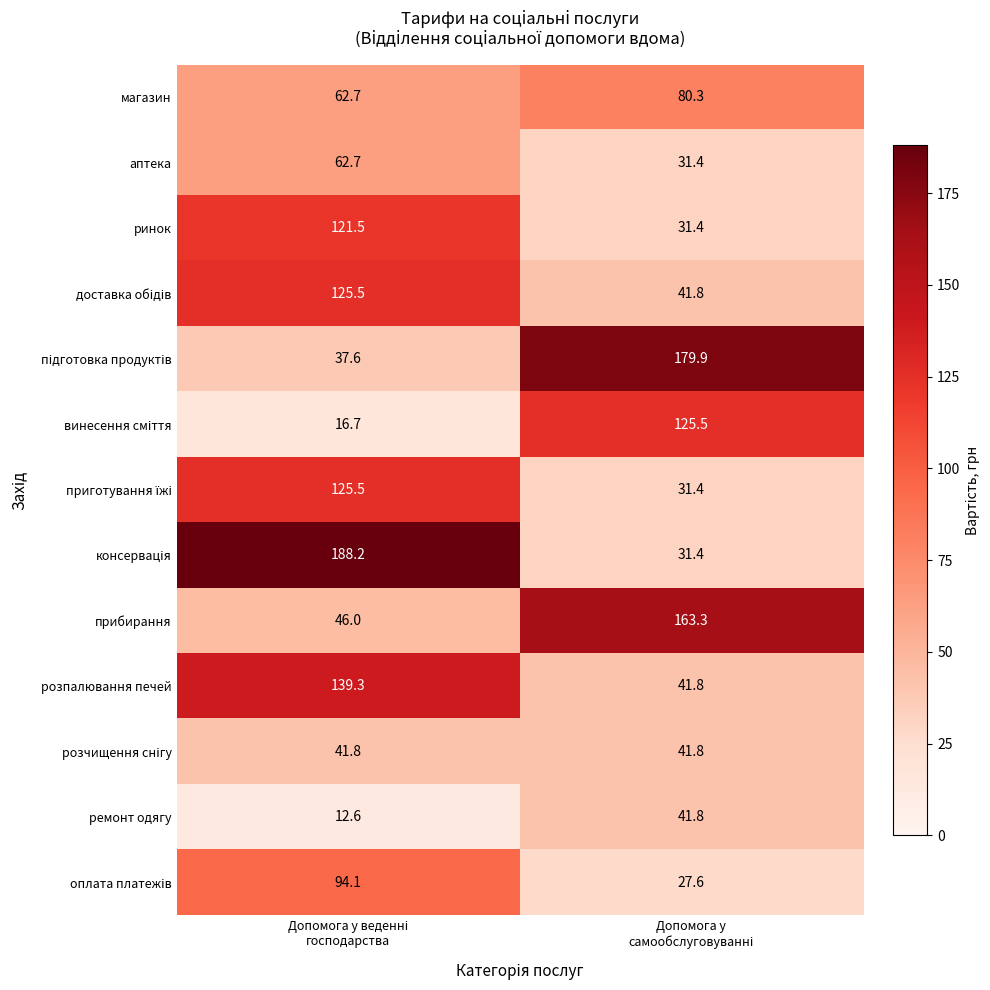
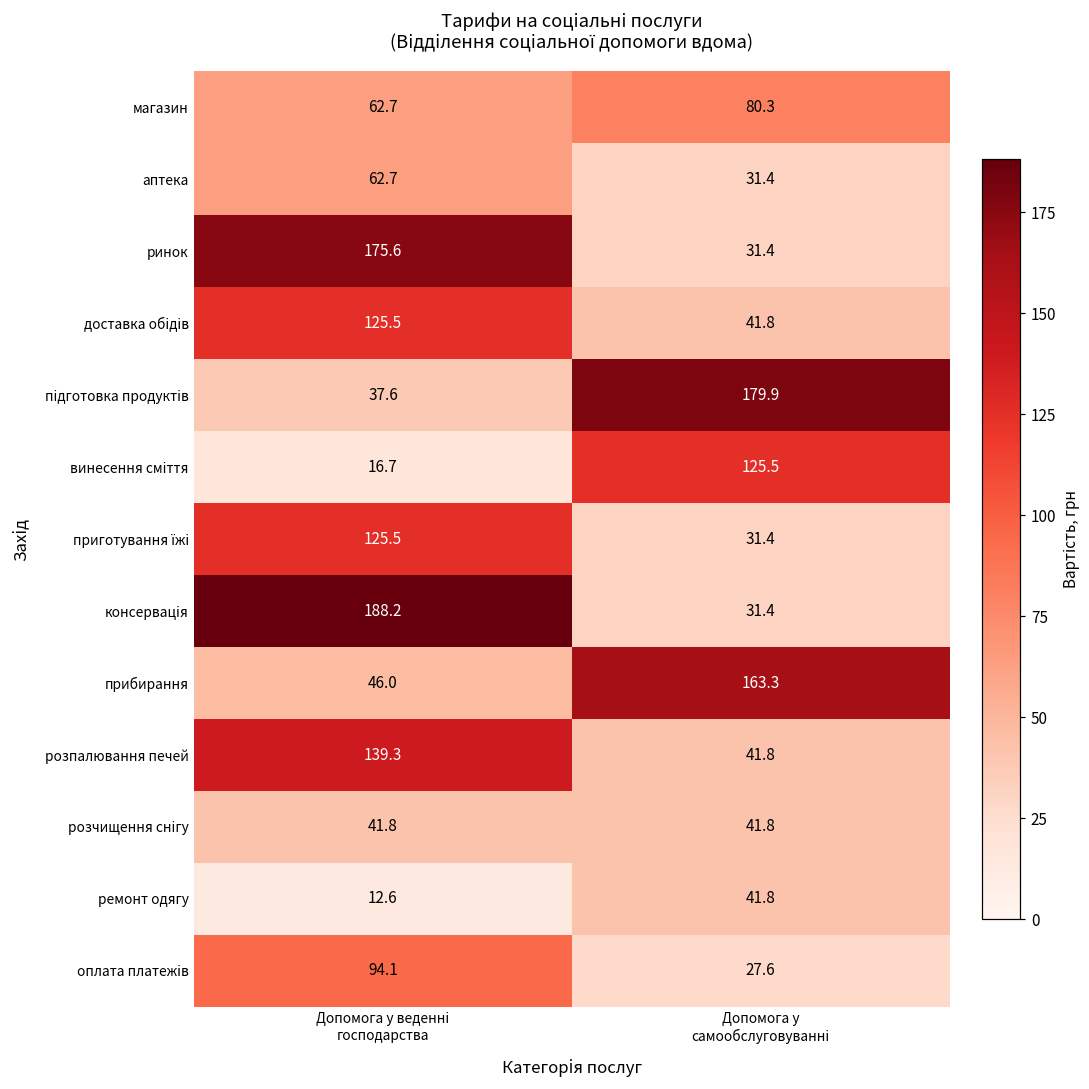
ринок, Допомога у веденні господарства: 121.5 -> 175.6
